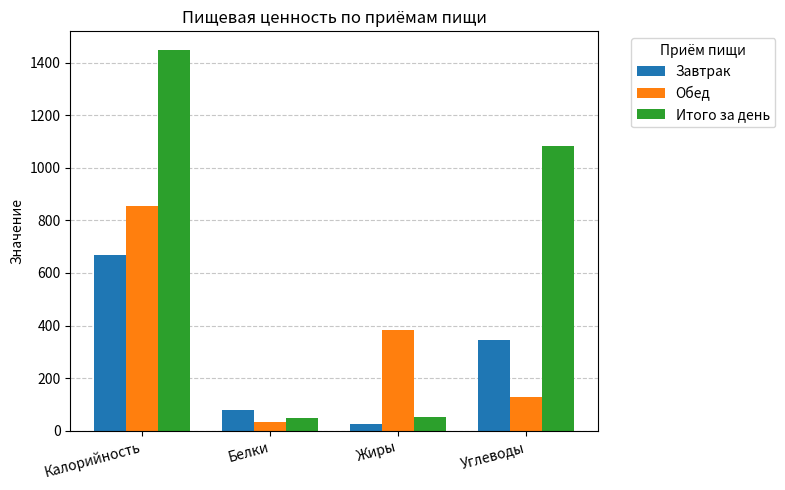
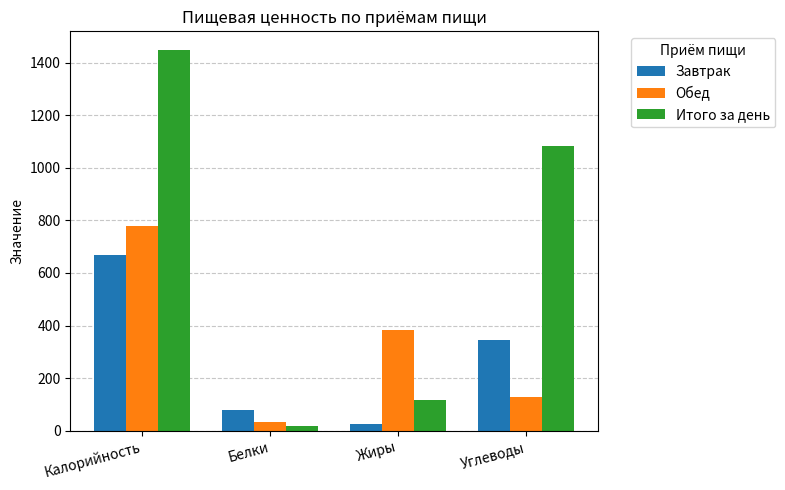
Обед, Калорийность: 850 -> 780
Итого за день, Белки: 50 -> 20
Итого за день, Жиры: 50 -> 120
